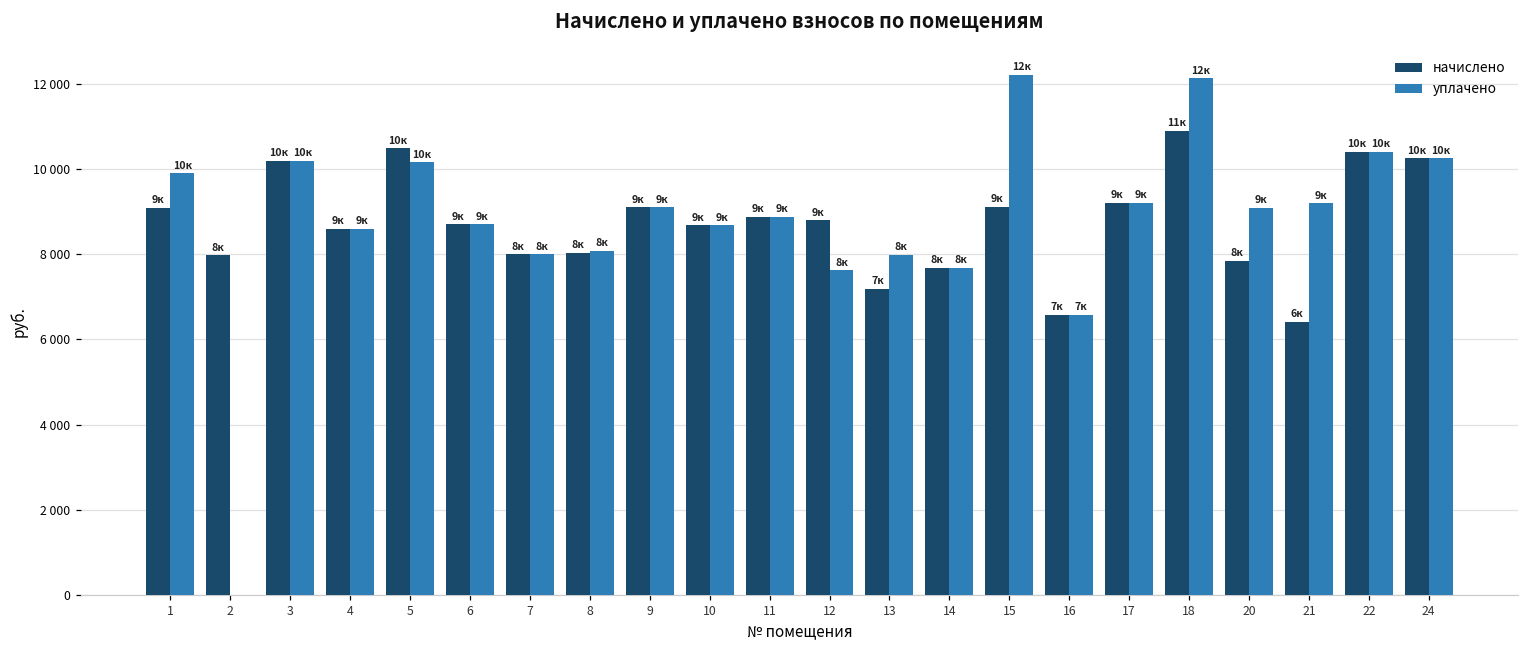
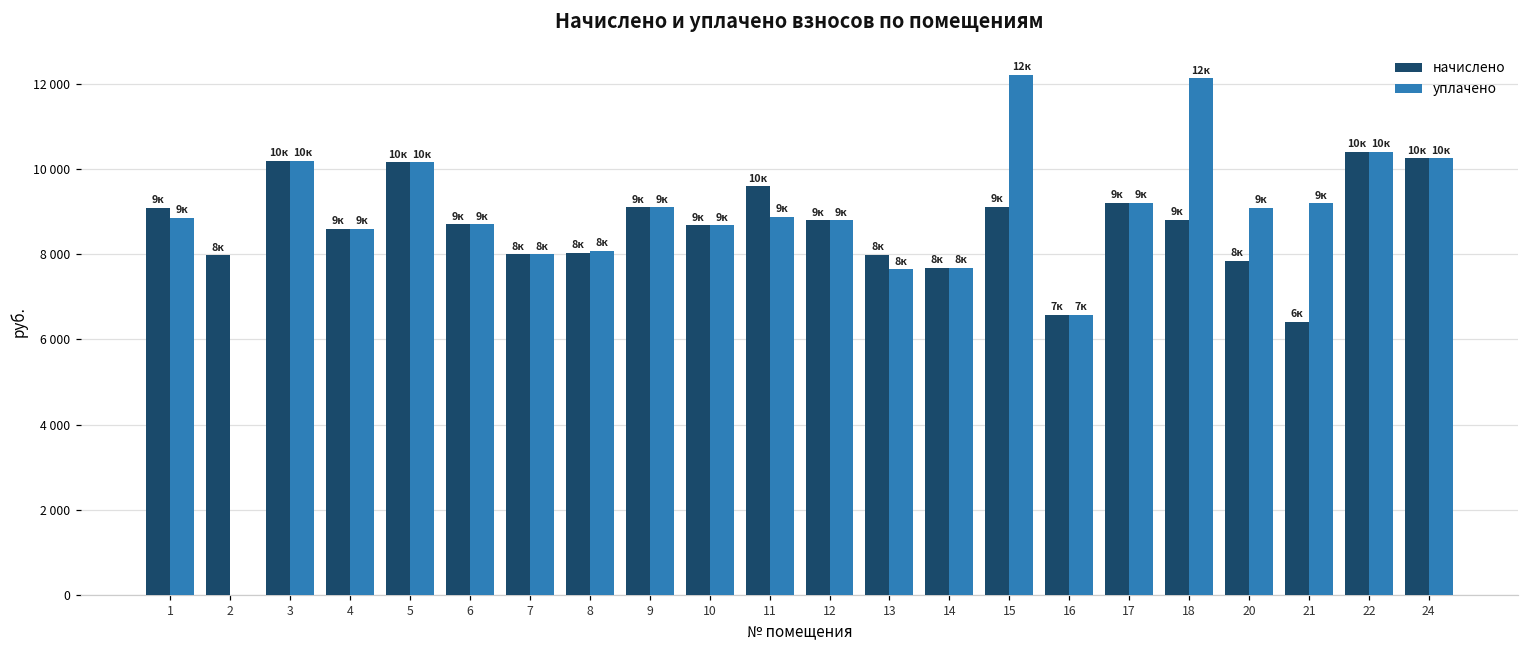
уплачено, 1: 10к -> 9к
начислено, 5: 10500 -> 10200
начислено, 11: 9к -> 10к
уплачено, 12: 8к -> 9к
начислено, 13: 7к -> 8к
уплачено, 13: 8000 -> 7600
начислено, 18: 11к -> 9к
